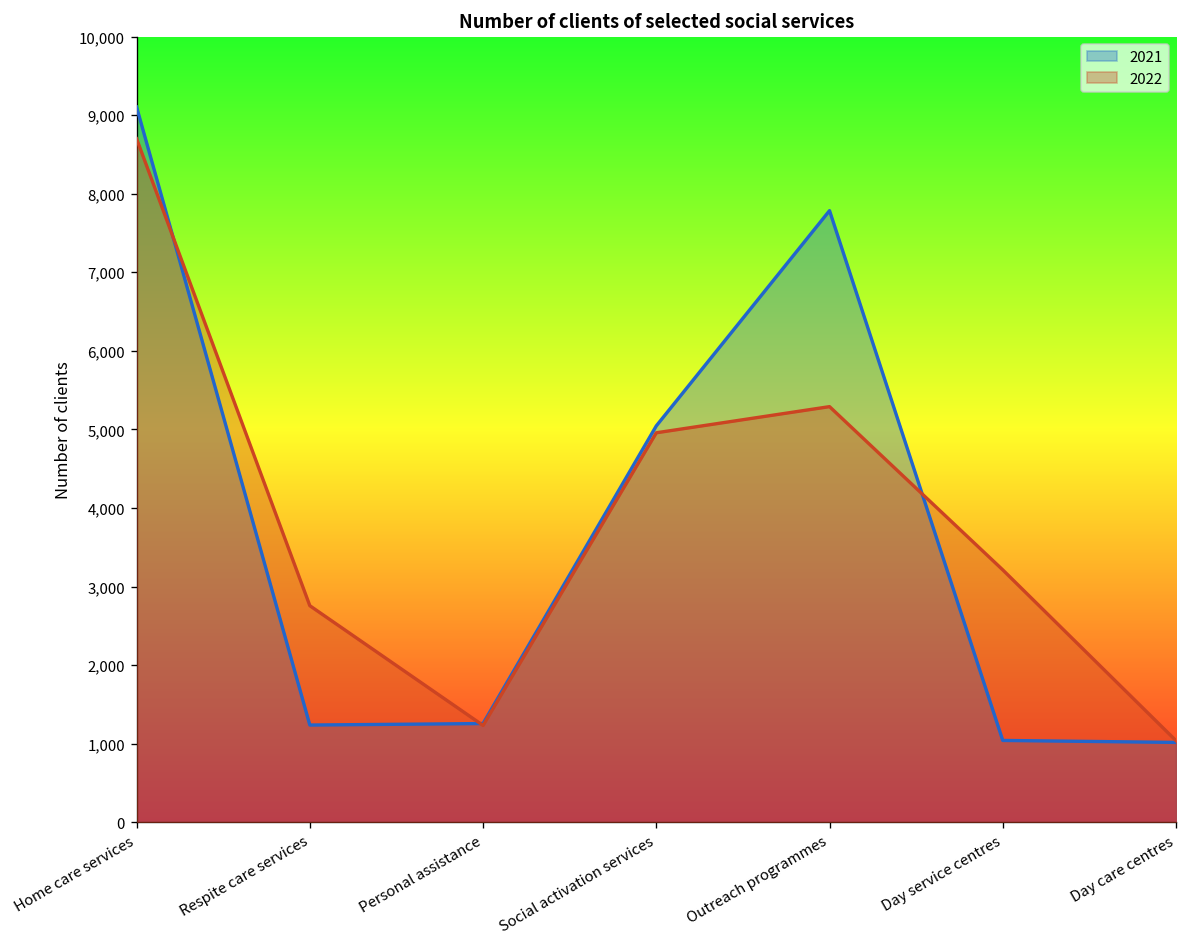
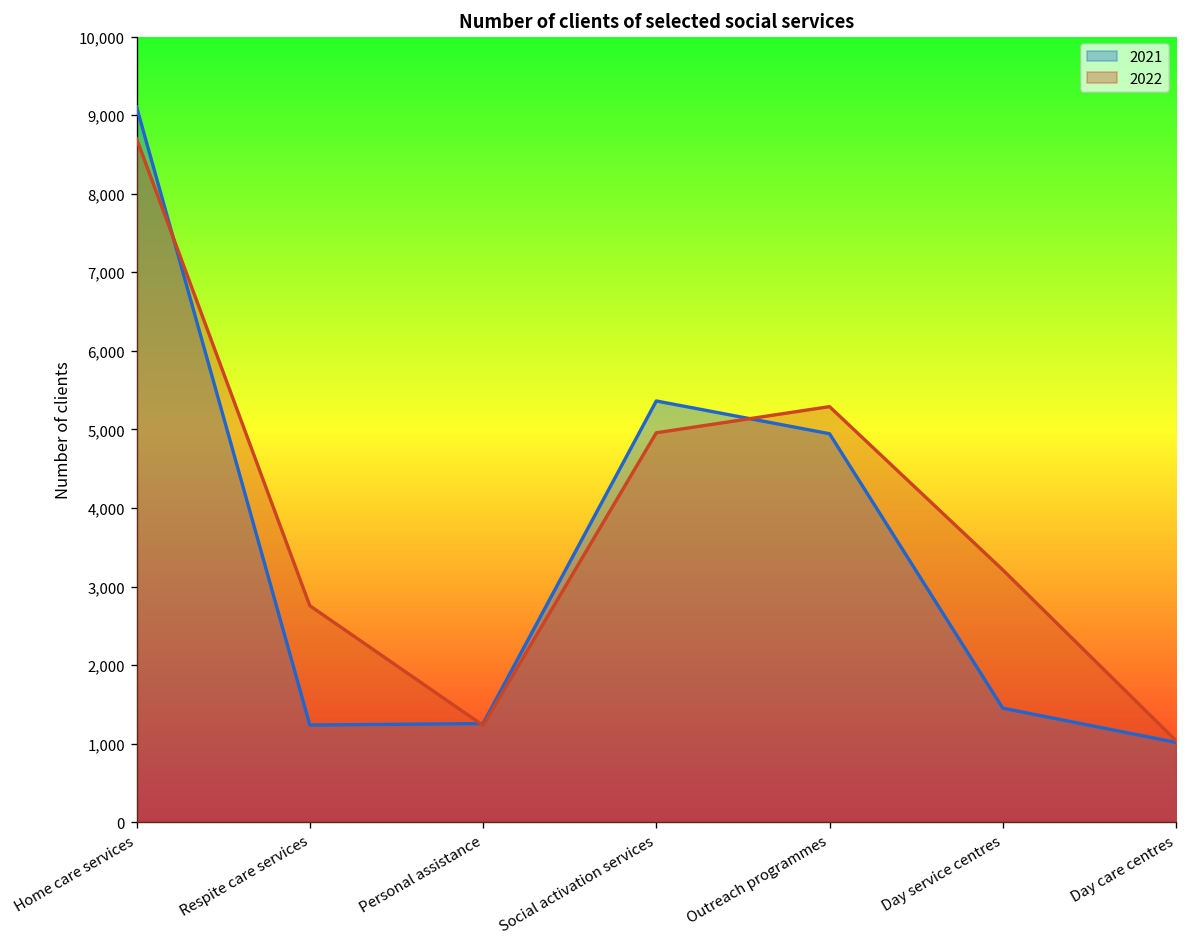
2021, Social activation services: 5,000 -> 5,400
2021, Outreach programmes: 7,800 -> 4,900
2021, Day service centres: 1,000 -> 1,500
